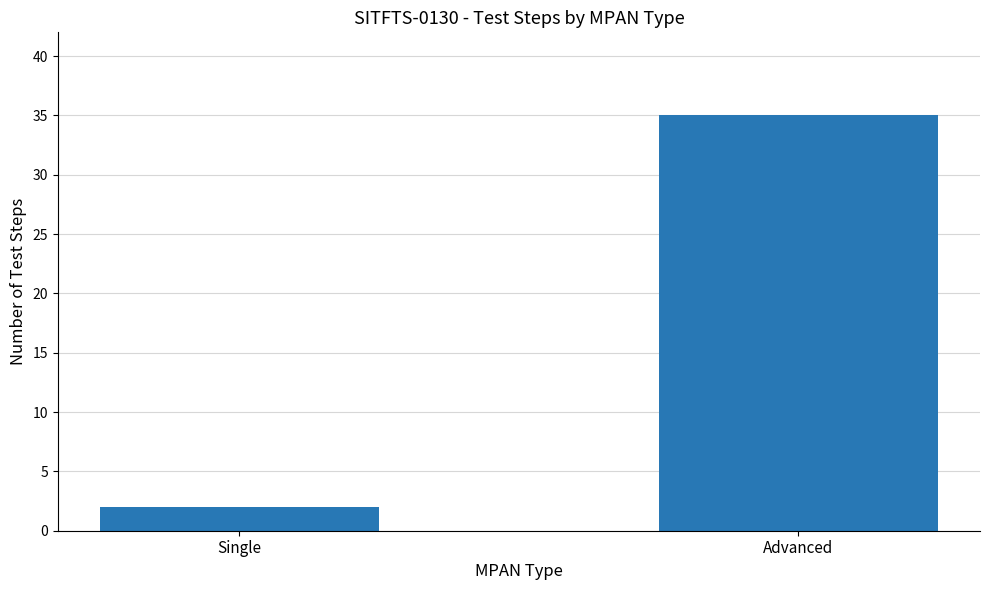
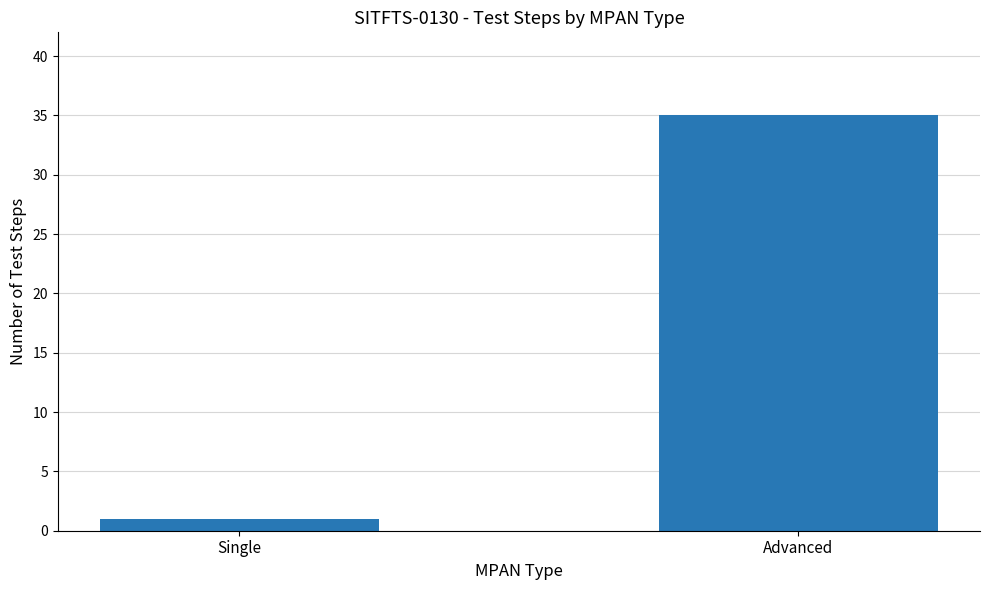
Single: 2 -> 1
